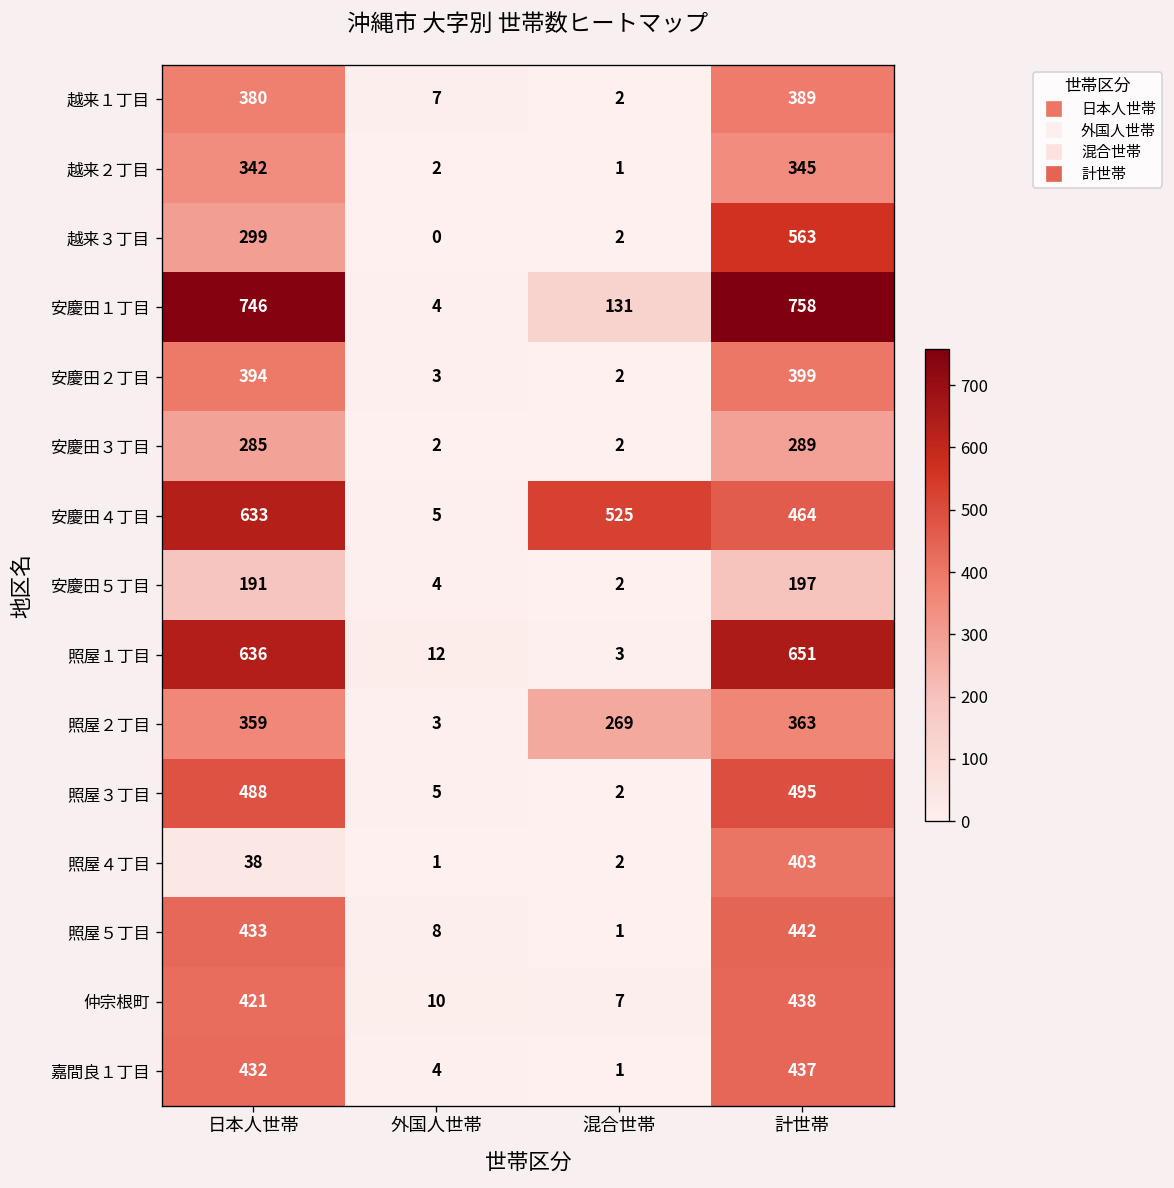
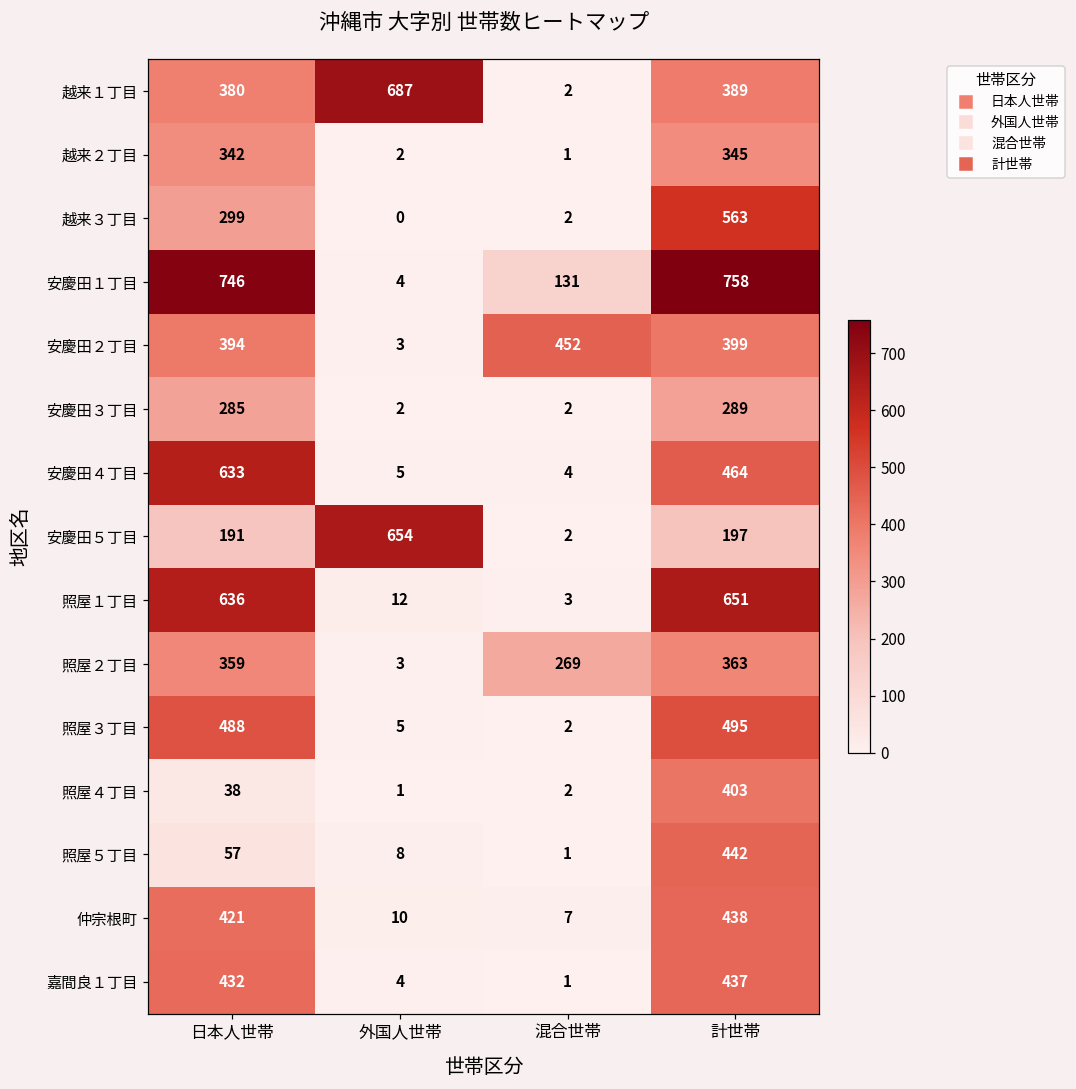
越来１丁目, 外国人世帯: 7 -> 687
安慶田２丁目, 混合世帯: 2 -> 452
安慶田４丁目, 混合世帯: 525 -> 4
安慶田５丁目, 外国人世帯: 4 -> 654
照屋５丁目, 日本人世帯: 433 -> 57
